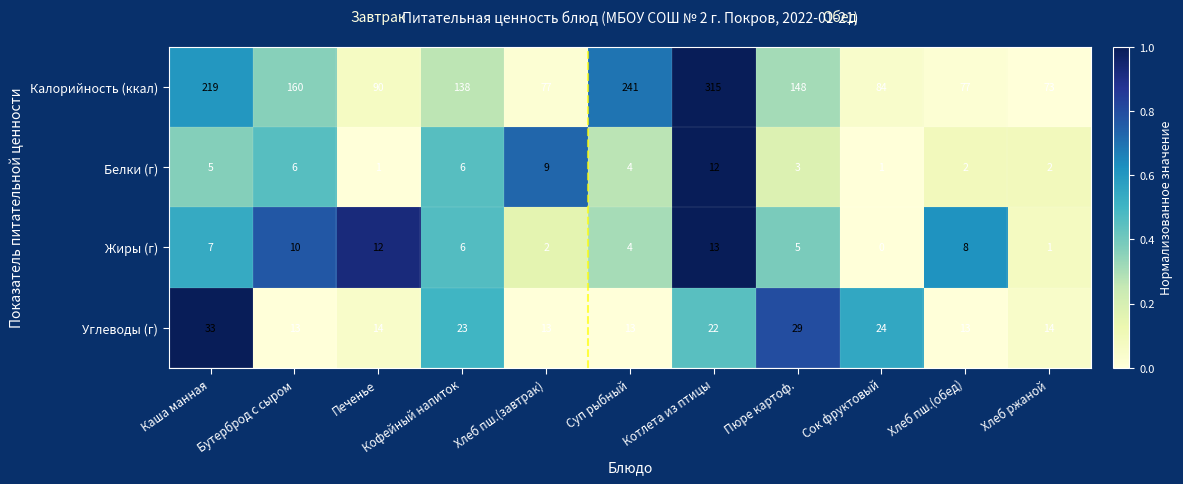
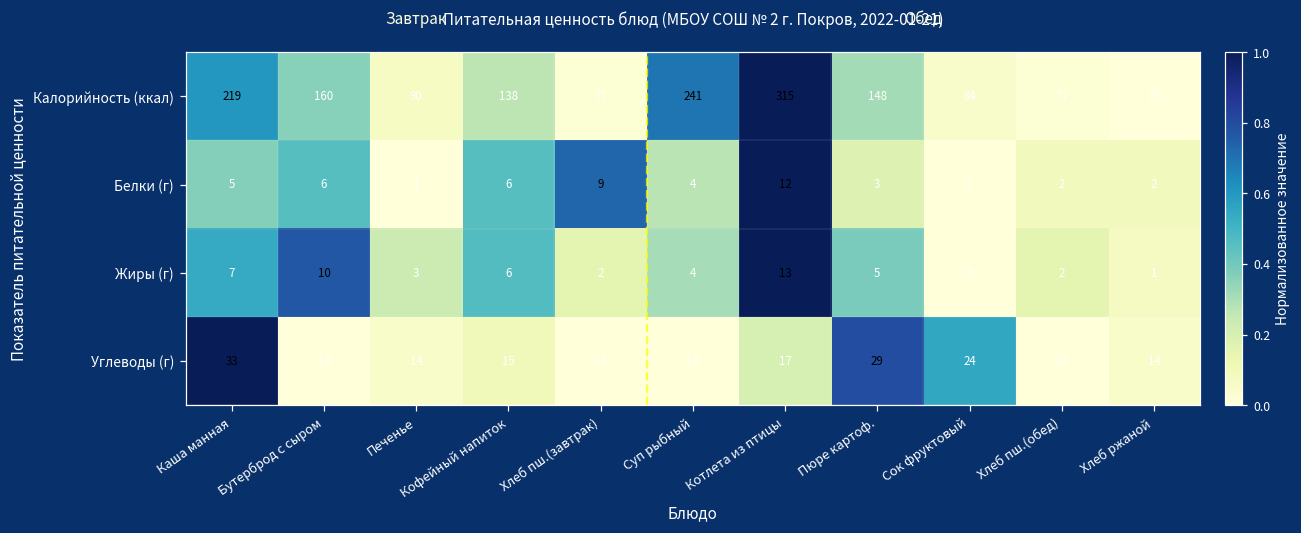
Жиры (г), Печенье: 12 -> 3
Жиры (г), Хлеб пш.(обед): 8 -> 2
Углеводы (г), Кофейный напиток: 23 -> 15
Углеводы (г), Котлета из птицы: 22 -> 17
